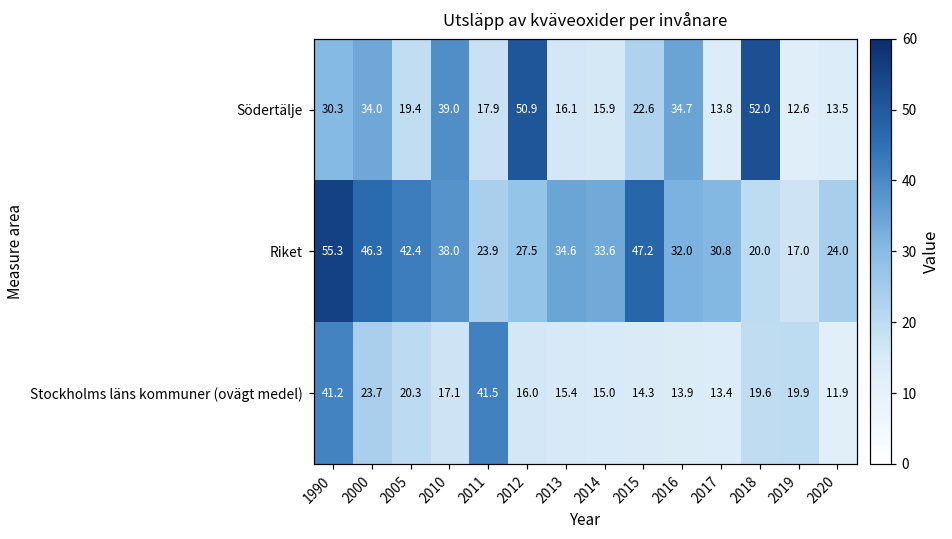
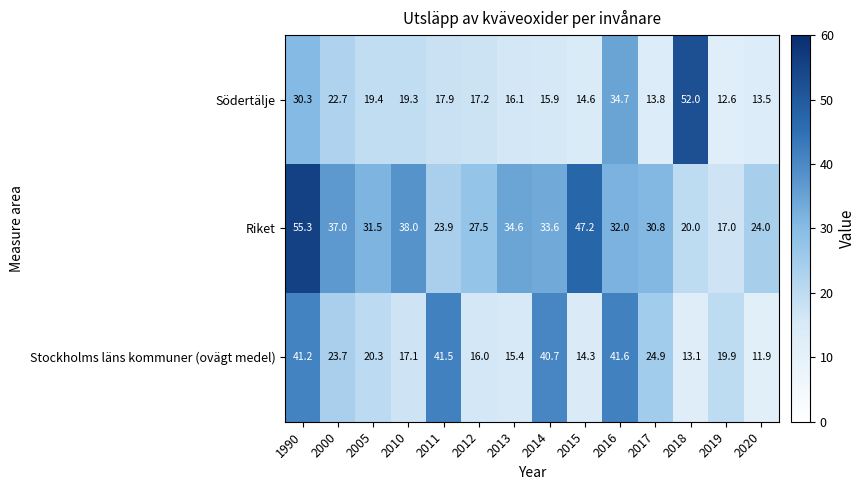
Södertälje, 2000: 34.0 -> 22.7
Södertälje, 2010: 39.0 -> 19.3
Södertälje, 2012: 50.9 -> 17.2
Södertälje, 2015: 22.6 -> 14.6
Riket, 2000: 46.3 -> 37.0
Riket, 2005: 42.4 -> 31.5
Stockholms läns kommuner (ovägt medel), 2014: 15.0 -> 40.7
Stockholms läns kommuner (ovägt medel), 2016: 13.9 -> 41.6
Stockholms läns kommuner (ovägt medel), 2017: 13.4 -> 24.9
Stockholms läns kommuner (ovägt medel), 2018: 19.6 -> 13.1
